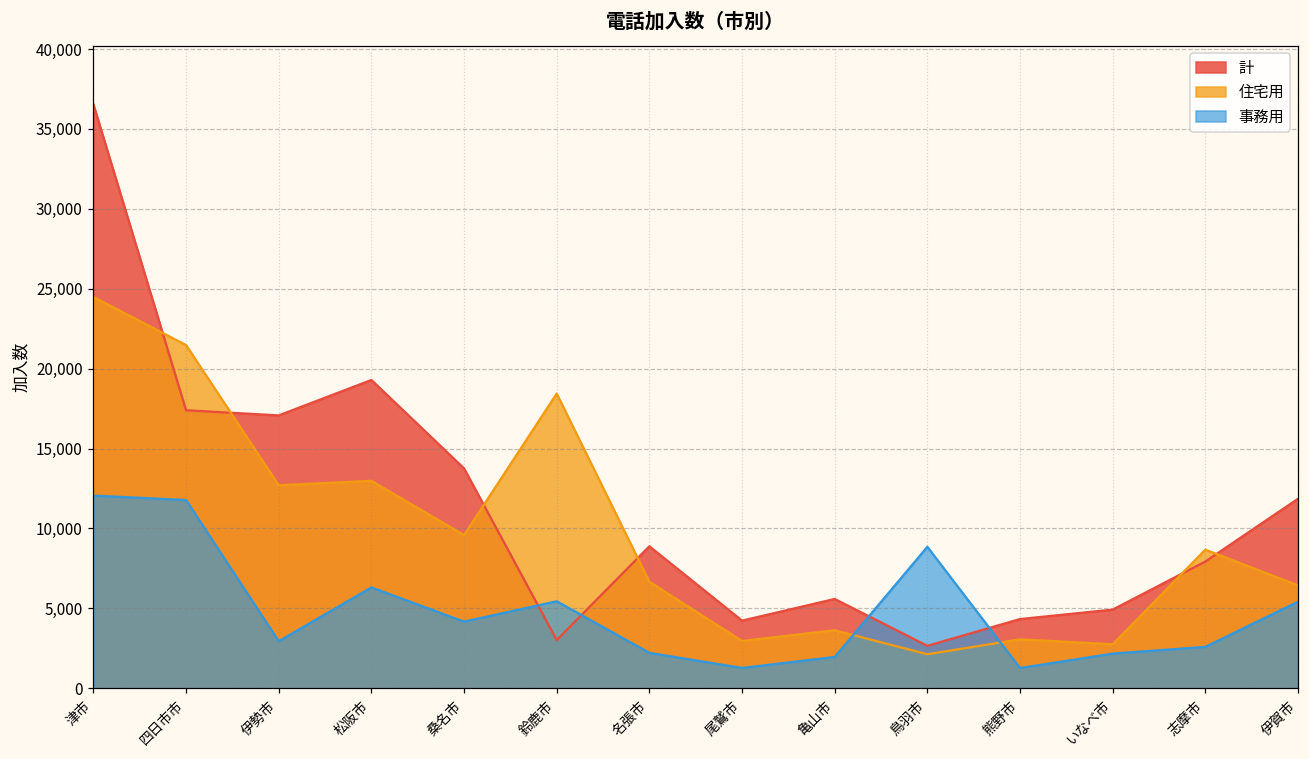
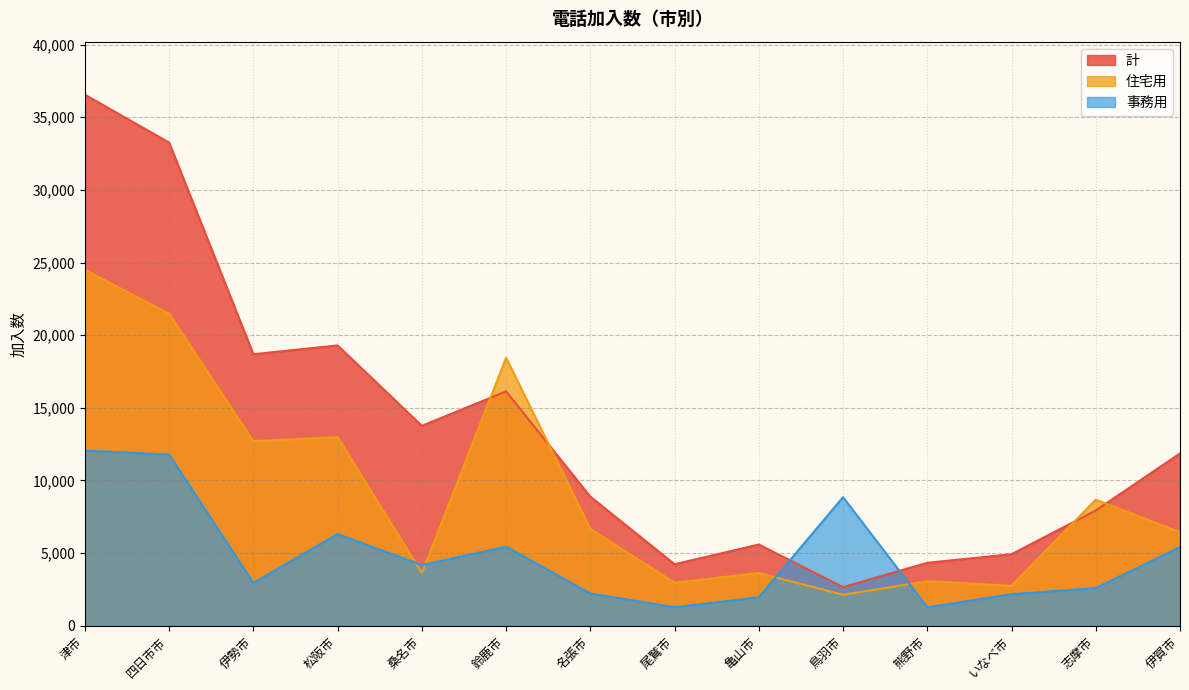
計, 四日市市: 17,400 -> 33,300
計, 伊勢市: 17,100 -> 18,700
住宅用, 桑名市: 9,600 -> 3,600
計, 鈴鹿市: 3,000 -> 16,100
